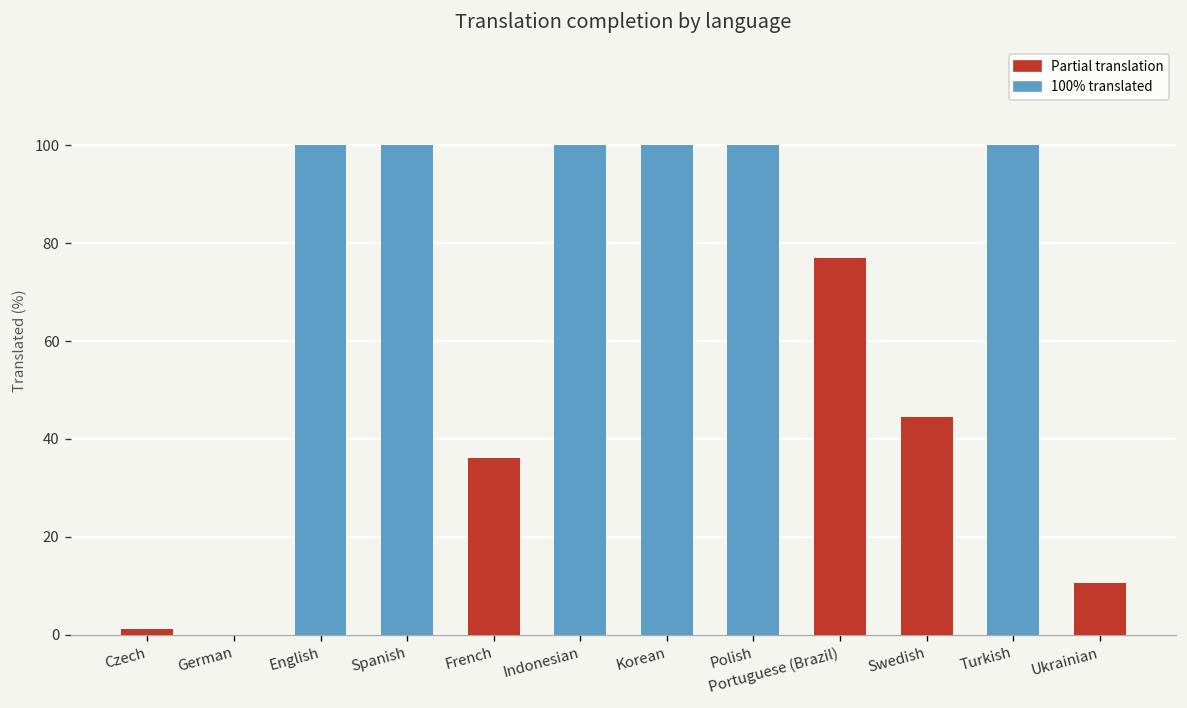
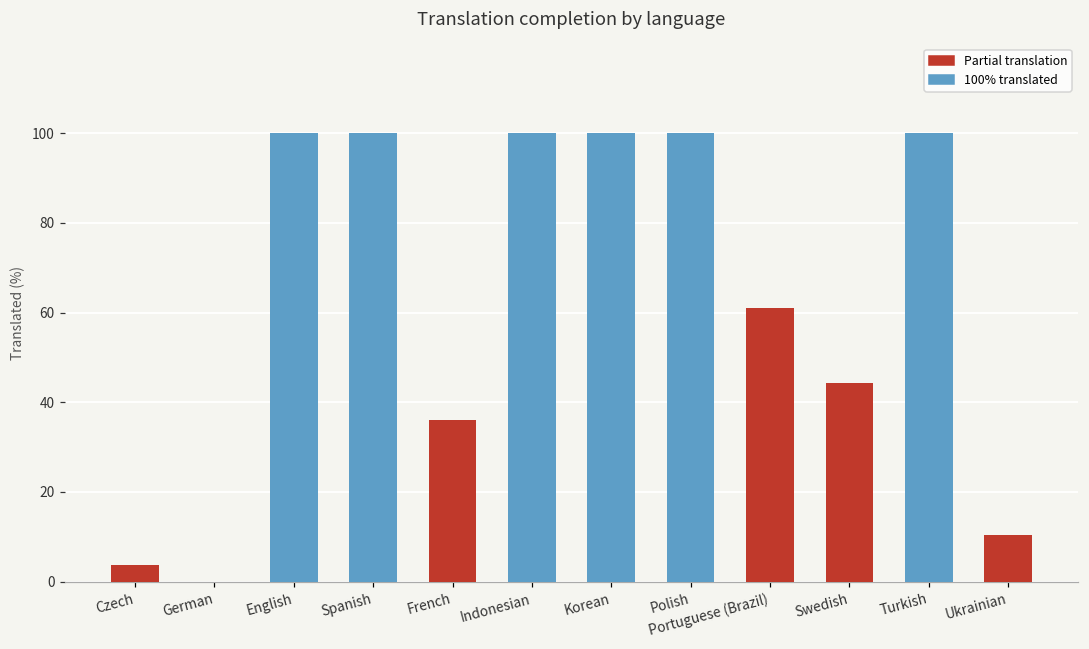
Czech: 1 -> 4
Portuguese (Brazil): 77 -> 61
